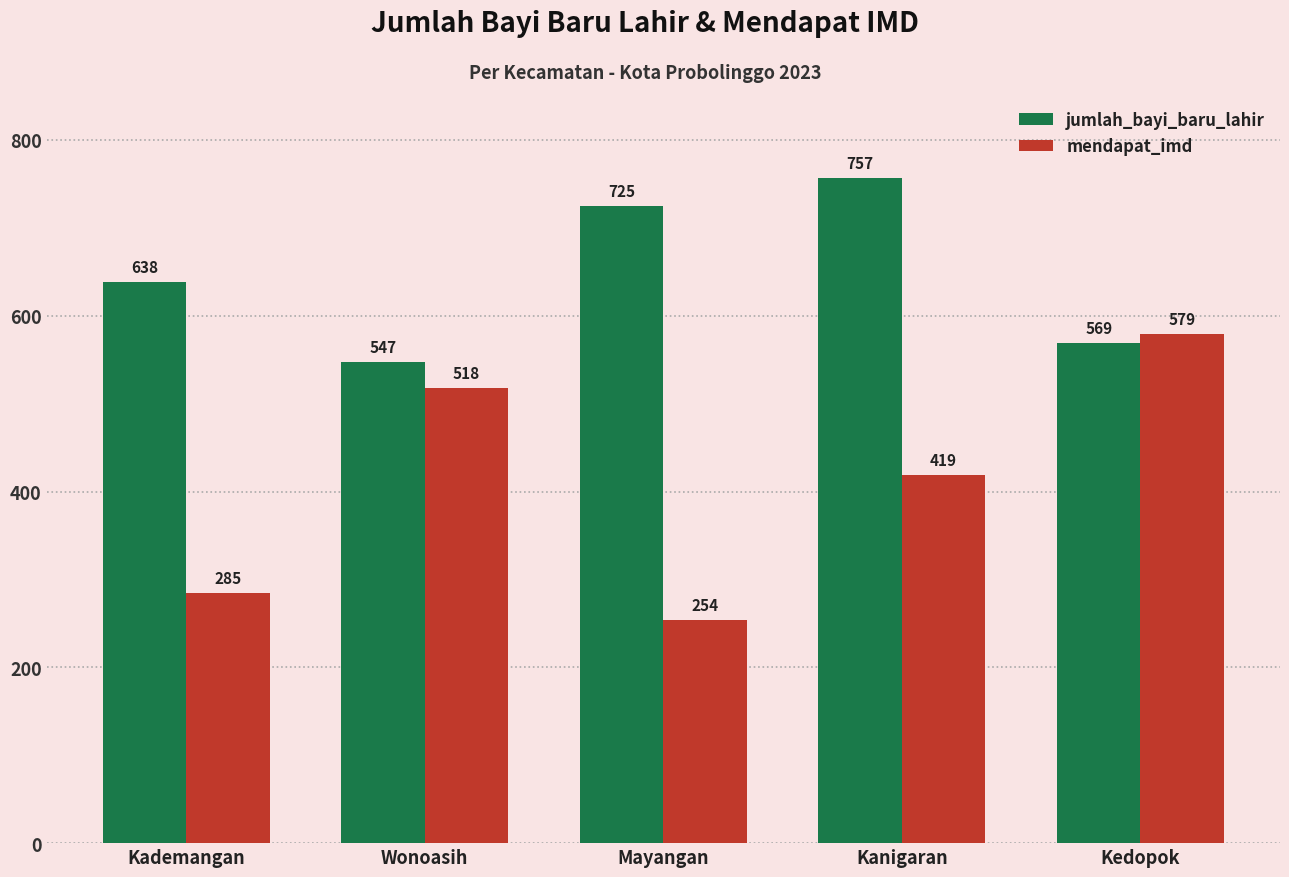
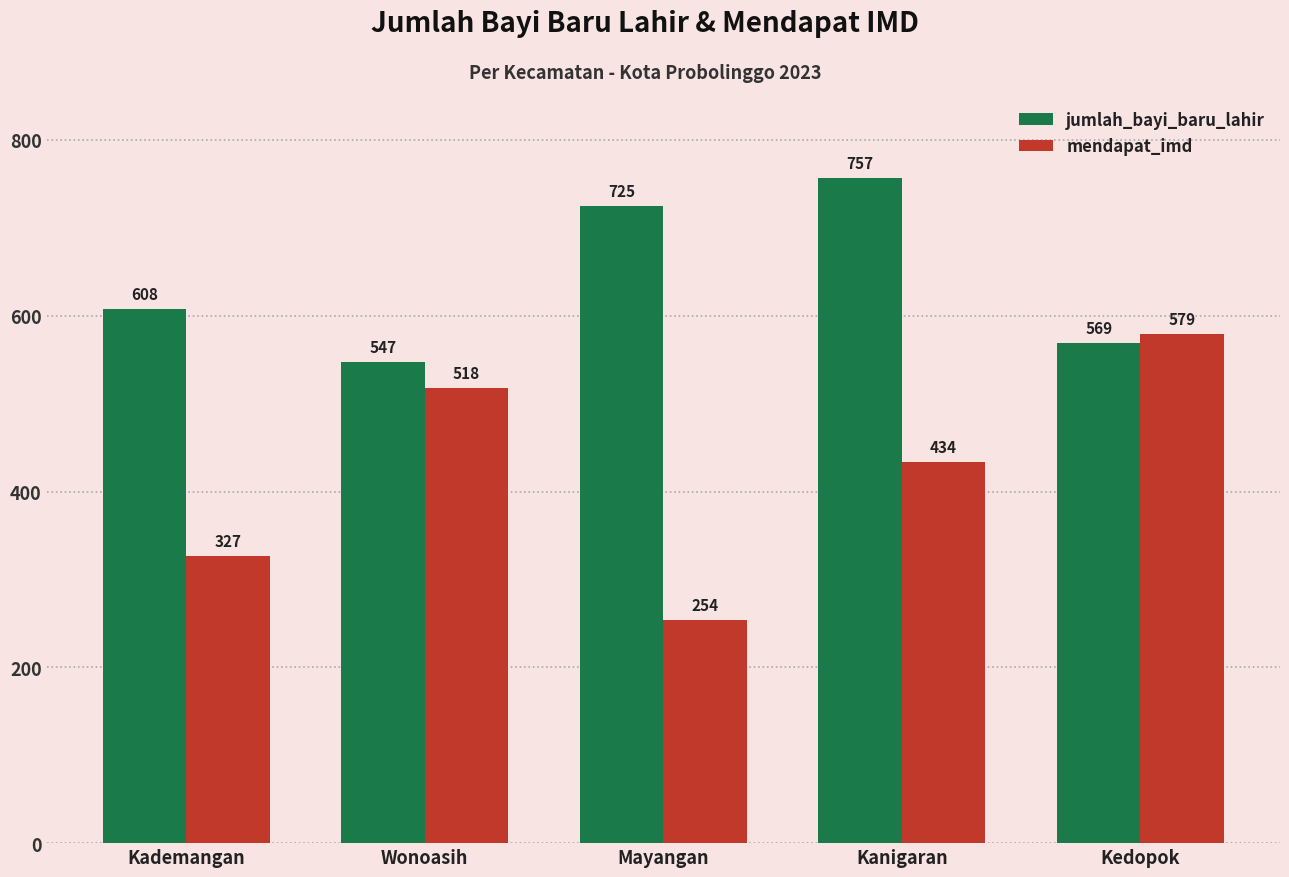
jumlah_bayi_baru_lahir, Kademangan: 638 -> 608
mendapat_imd, Kademangan: 285 -> 327
mendapat_imd, Kanigaran: 419 -> 434
